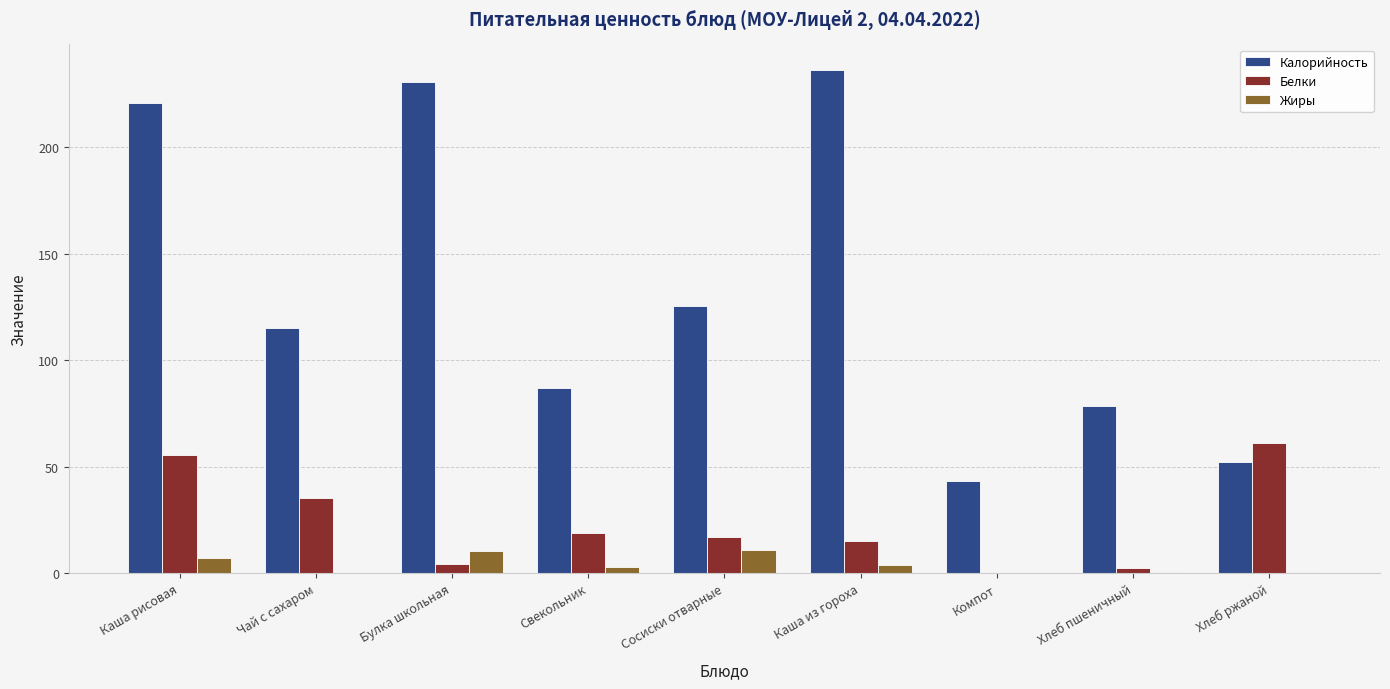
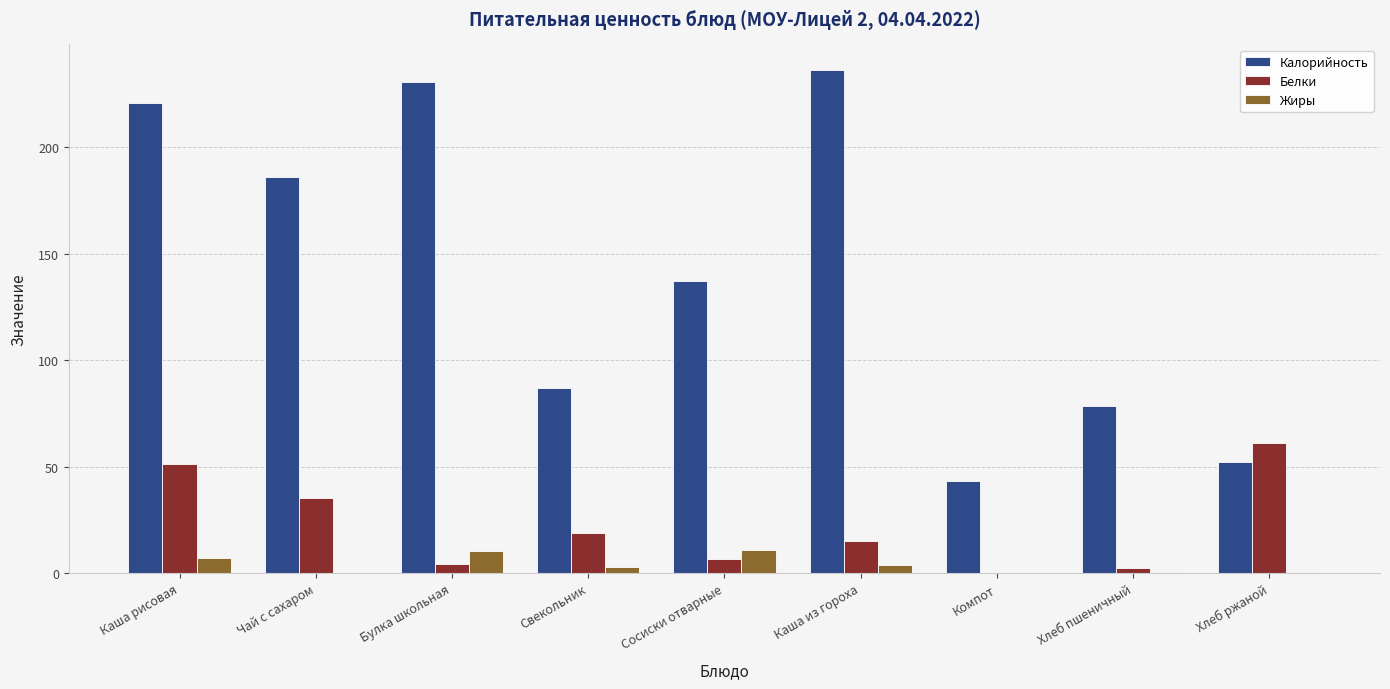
Белки, Каша рисовая: 56 -> 51
Калорийность, Чай с сахаром: 115 -> 186
Калорийность, Сосиски отварные: 125 -> 137
Белки, Сосиски отварные: 17 -> 6
